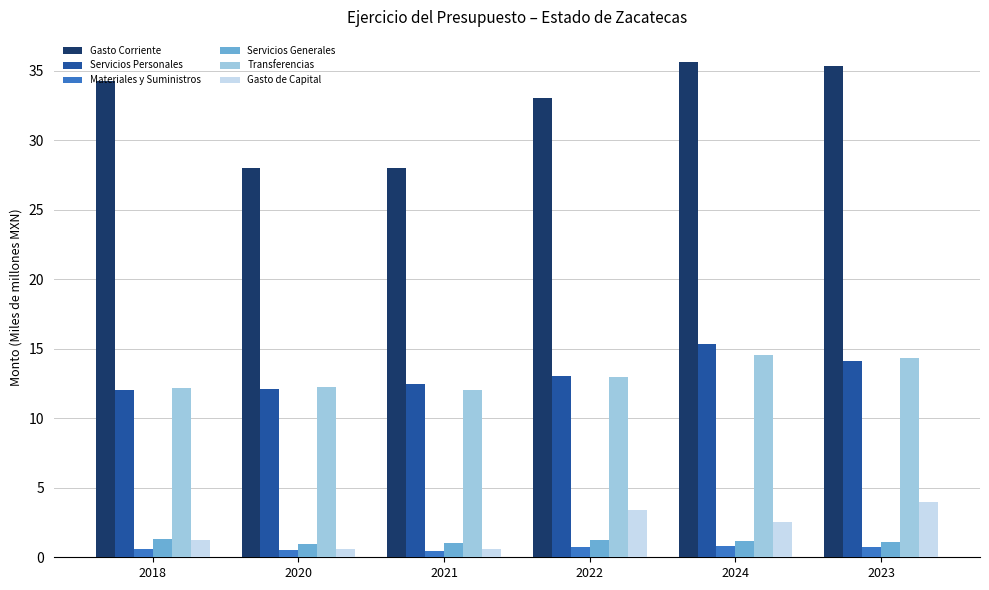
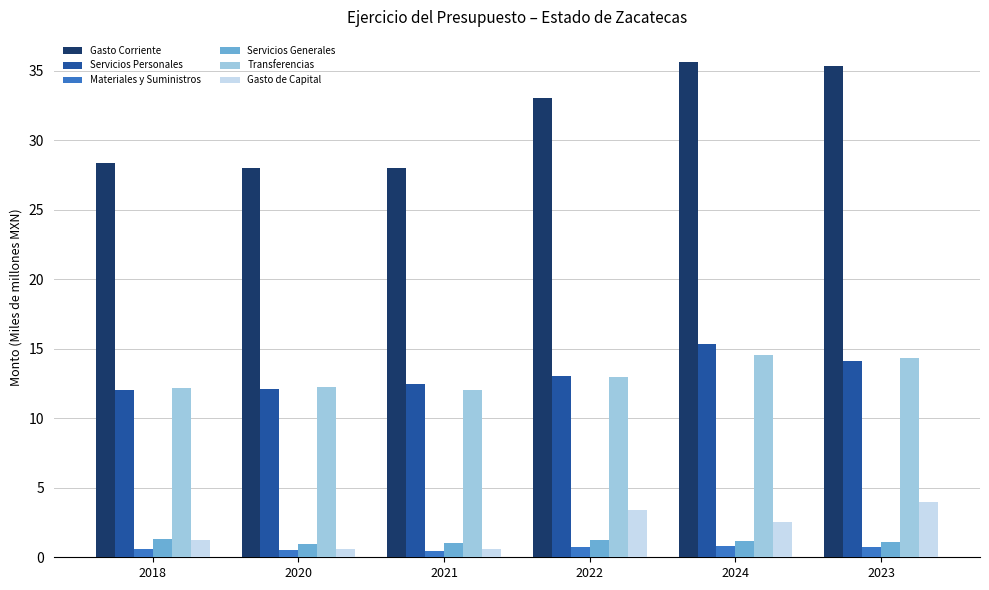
Gasto Corriente, 2018: 34.2 -> 28.4
